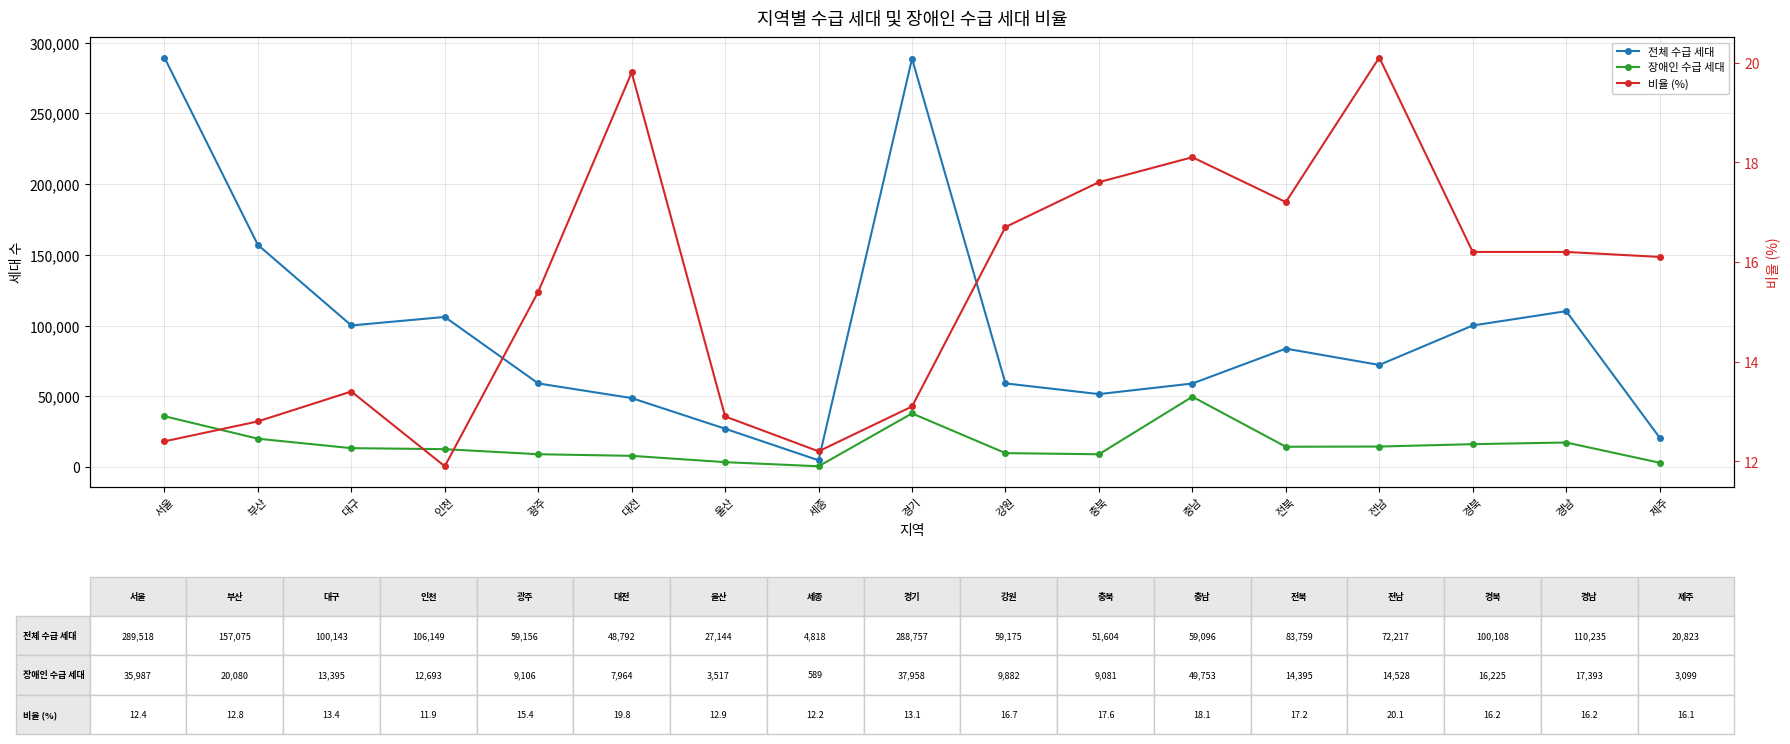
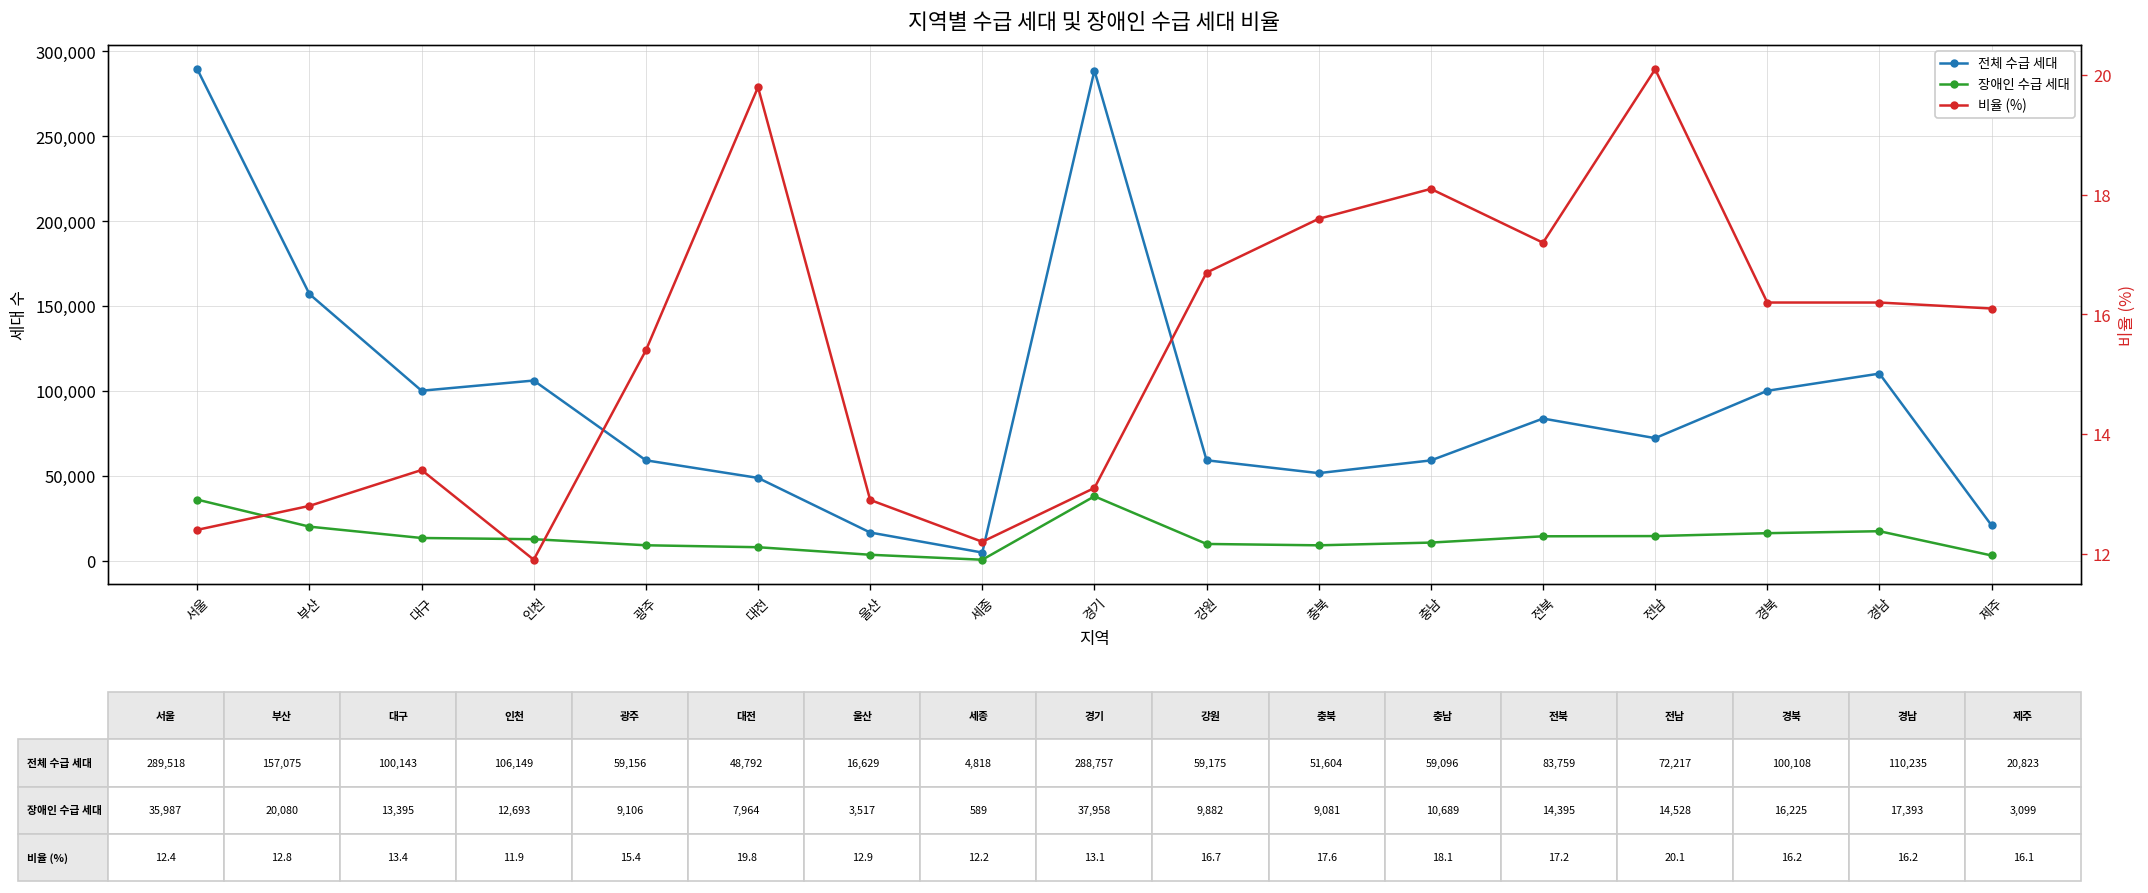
전체 수급 세대, 울산: 27,144 -> 16,629
장애인 수급 세대, 충남: 49,753 -> 10,689
